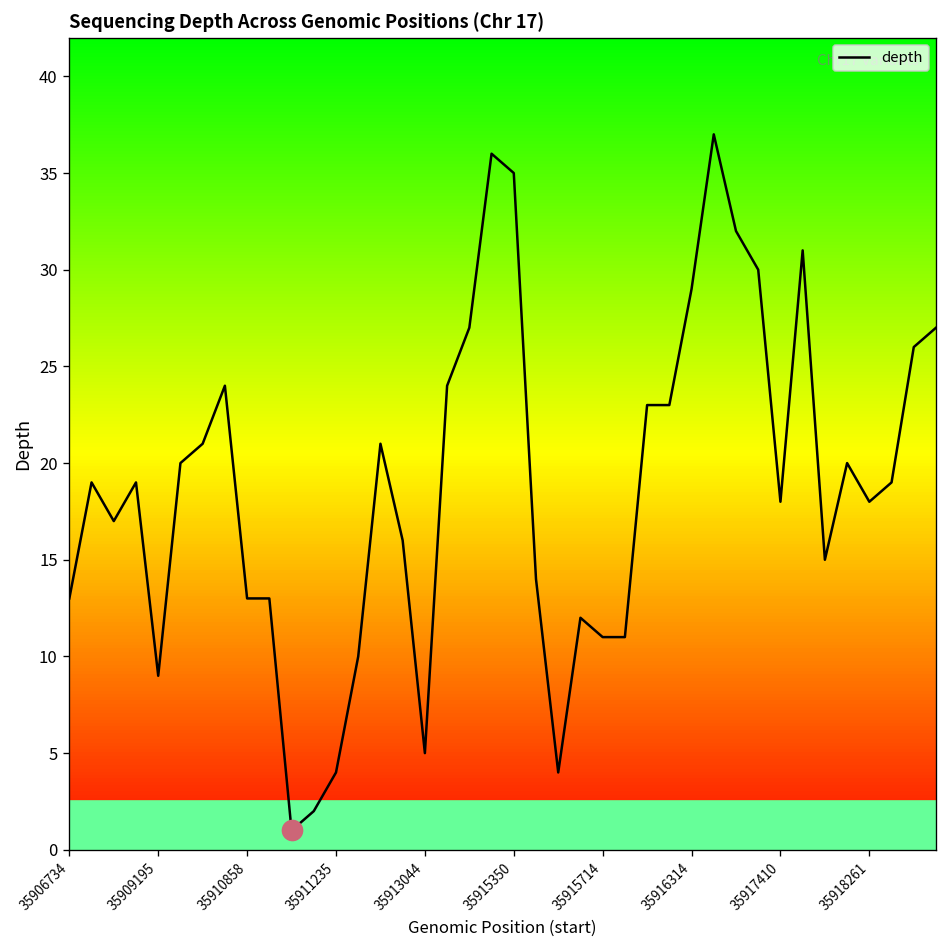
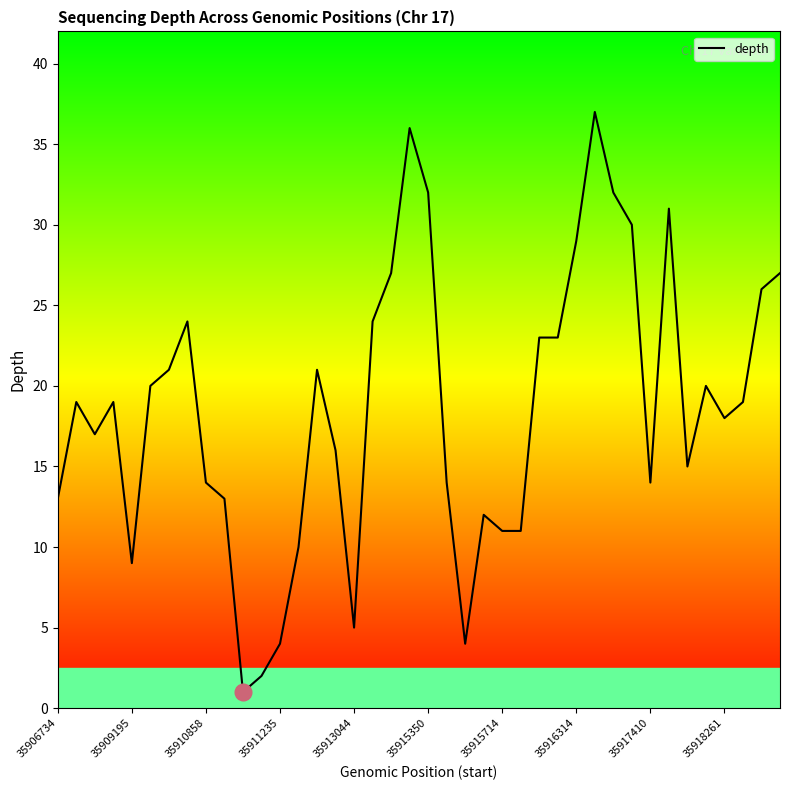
depth, 35910858: 13 -> 14
depth, 35915350: 35 -> 32
depth, 35917410: 18 -> 14
